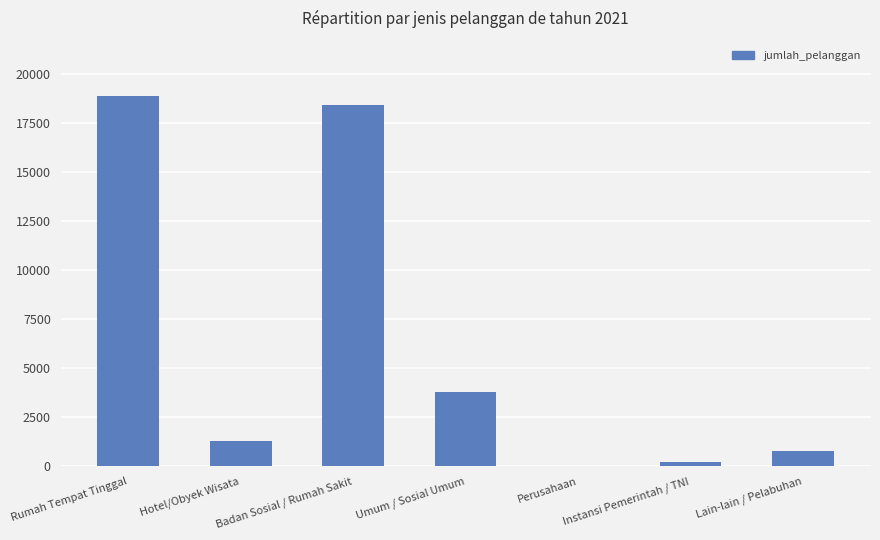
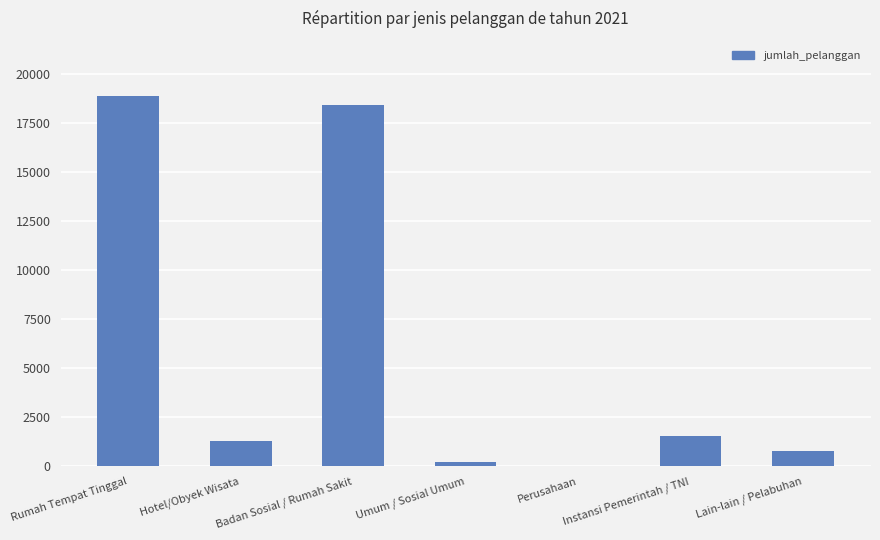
Umum / Sosial Umum: 3800 -> 200
Instansi Pemerintah / TNI: 200 -> 1500
